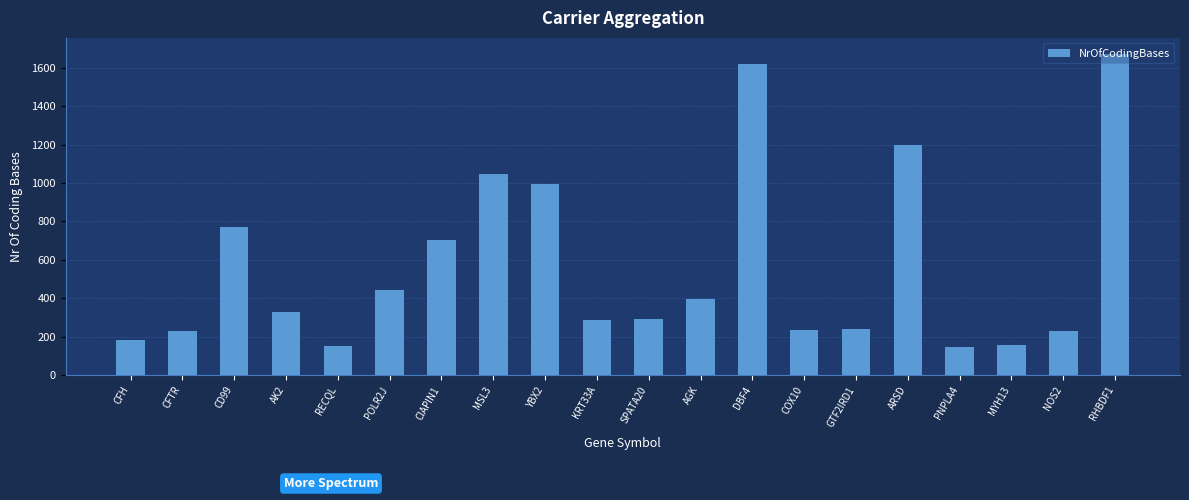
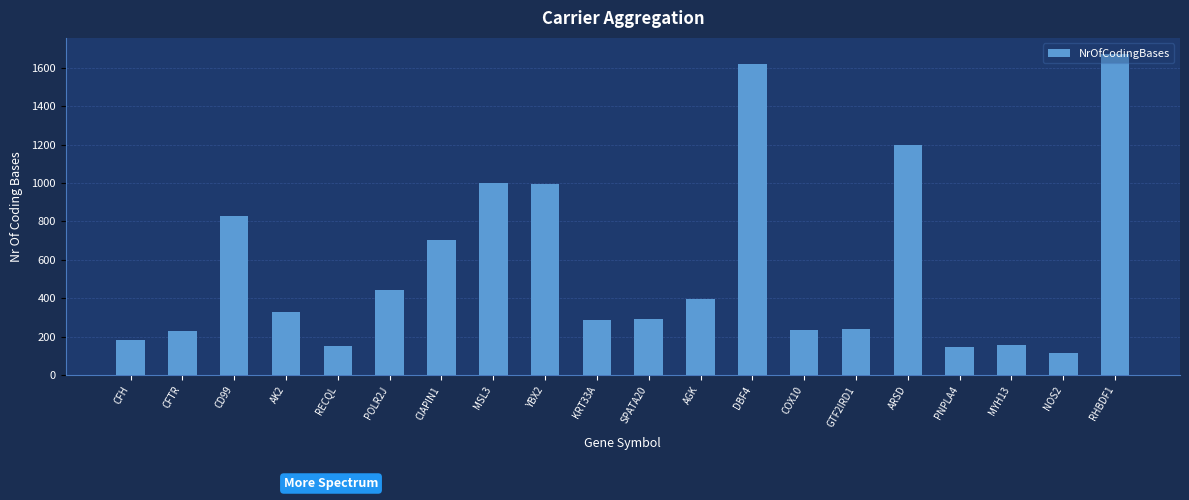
CD99: 770 -> 830
MSL3: 1050 -> 1000
NOS2: 230 -> 120
